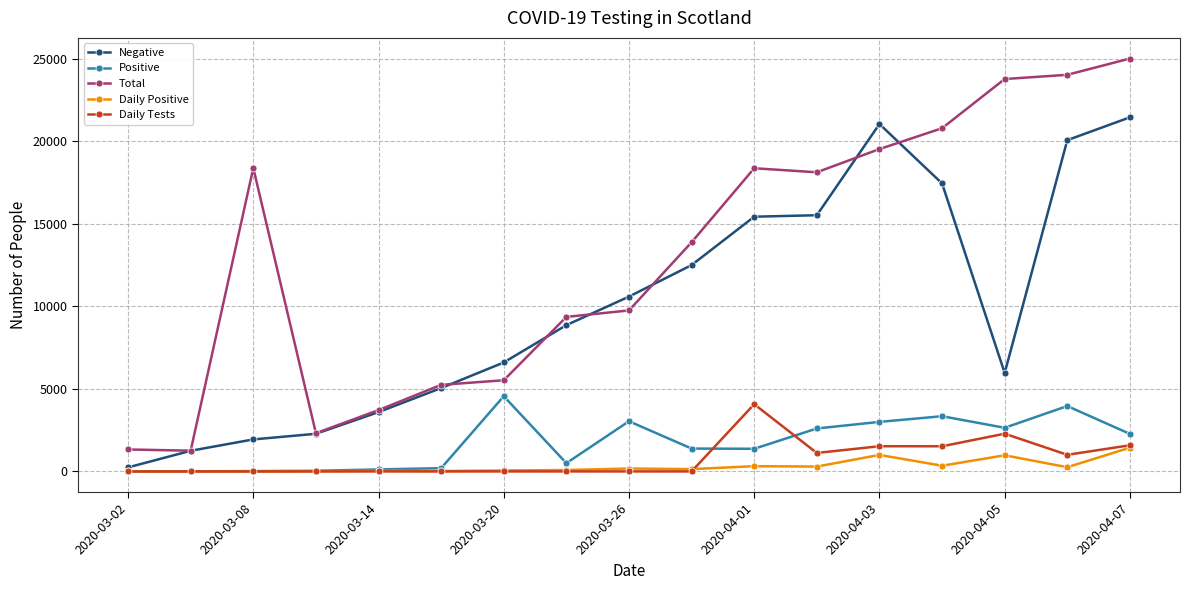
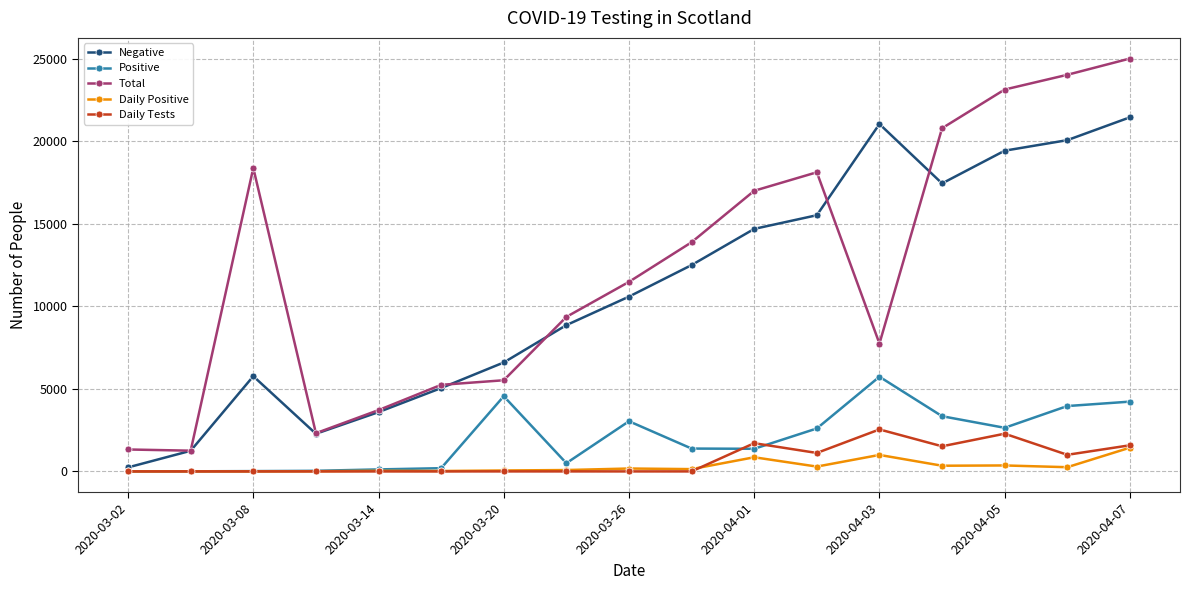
Negative, 2020-03-08: 1900 -> 5800
Total, 2020-03-26: 9800 -> 11500
Negative, 2020-04-01: 15400 -> 14700
Total, 2020-04-01: 18400 -> 17000
Daily Positive, 2020-04-01: 300 -> 900
Daily Tests, 2020-04-01: 4100 -> 1700
Positive, 2020-04-03: 3000 -> 5700
Total, 2020-04-03: 19500 -> 7700
Daily Tests, 2020-04-03: 1500 -> 2500
Negative, 2020-04-05: 6000 -> 19400
Total, 2020-04-05: 23800 -> 23100
Daily Positive, 2020-04-05: 1000 -> 400
Positive, 2020-04-07: 2300 -> 4200
